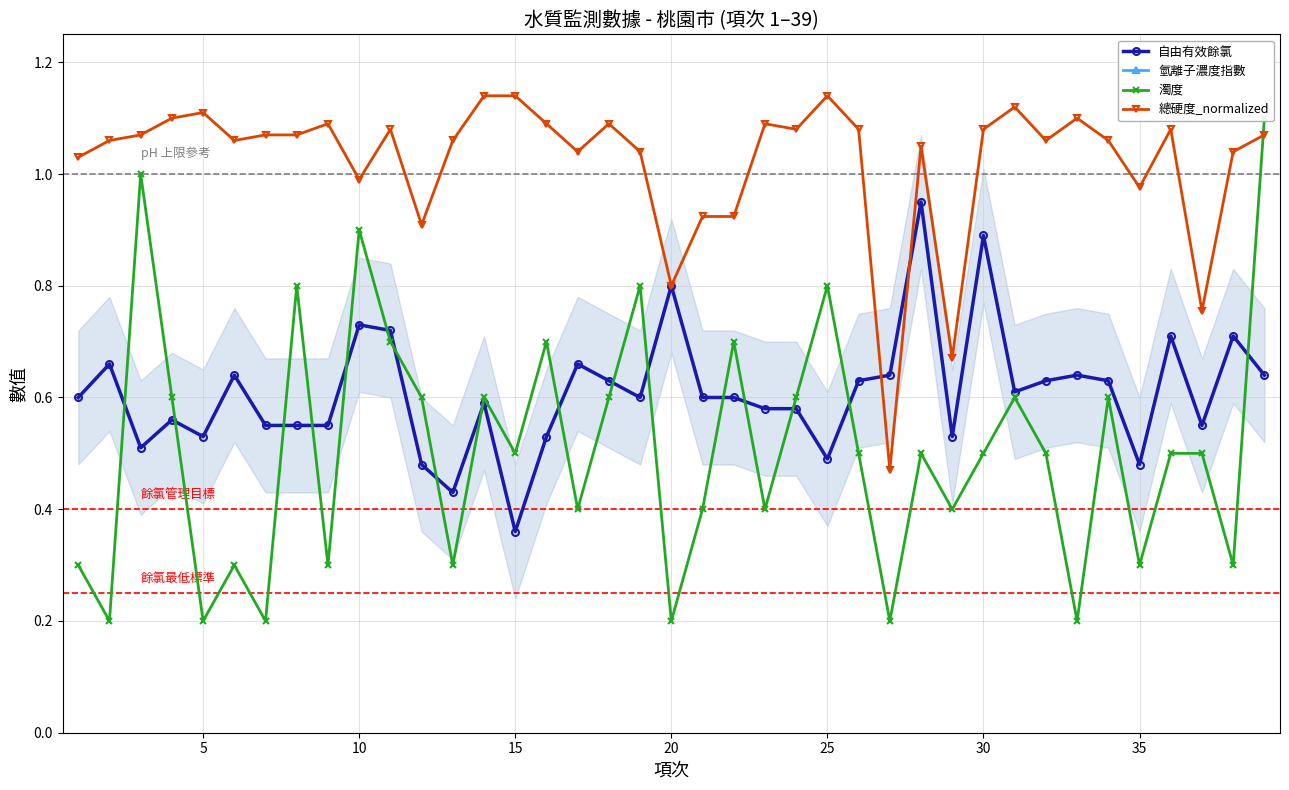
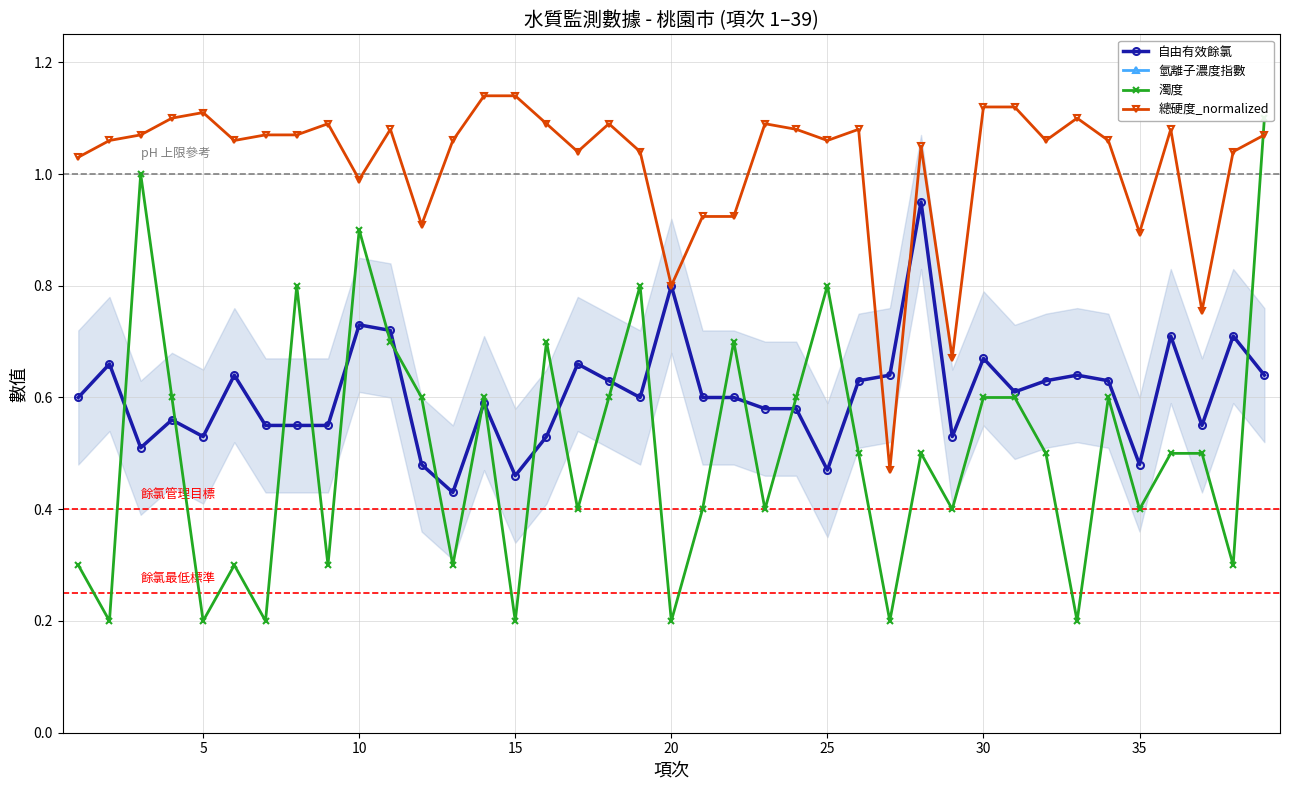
自由有效餘氯, 15: 0.36 -> 0.46
濁度, 15: 0.5 -> 0.2
自由有效餘氯, 25: 0.49 -> 0.47
總硬度_normalized, 25: 1.14 -> 1.06
自由有效餘氯, 30: 0.89 -> 0.67
濁度, 30: 0.5 -> 0.6
總硬度_normalized, 30: 1.08 -> 1.12
濁度, 35: 0.3 -> 0.4
總硬度_normalized, 35: 0.98 -> 0.90
